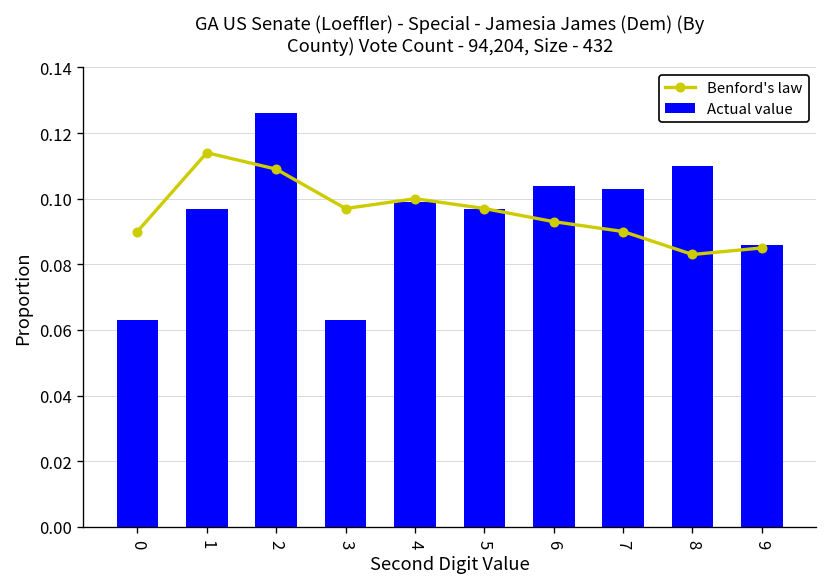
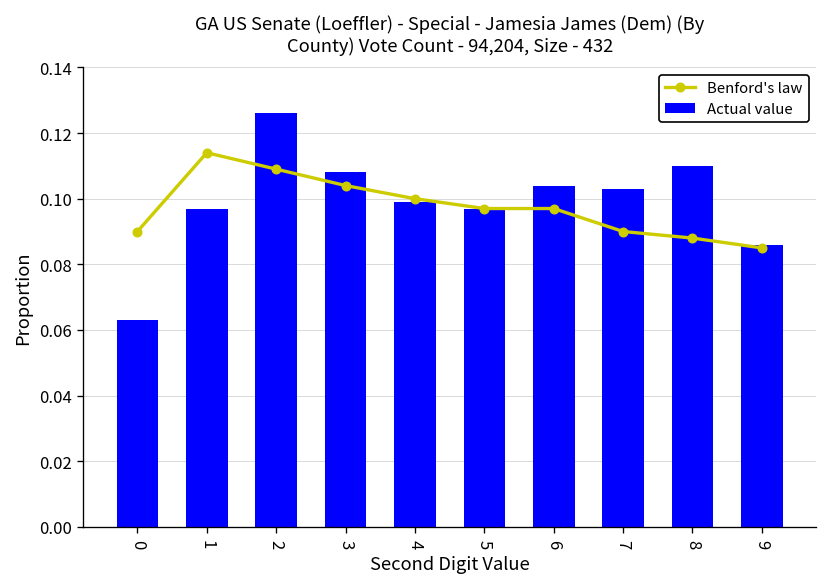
Benford's law, 3: 0.097 -> 0.104
Actual value, 3: 0.063 -> 0.108
Benford's law, 6: 0.093 -> 0.097
Benford's law, 8: 0.083 -> 0.088
